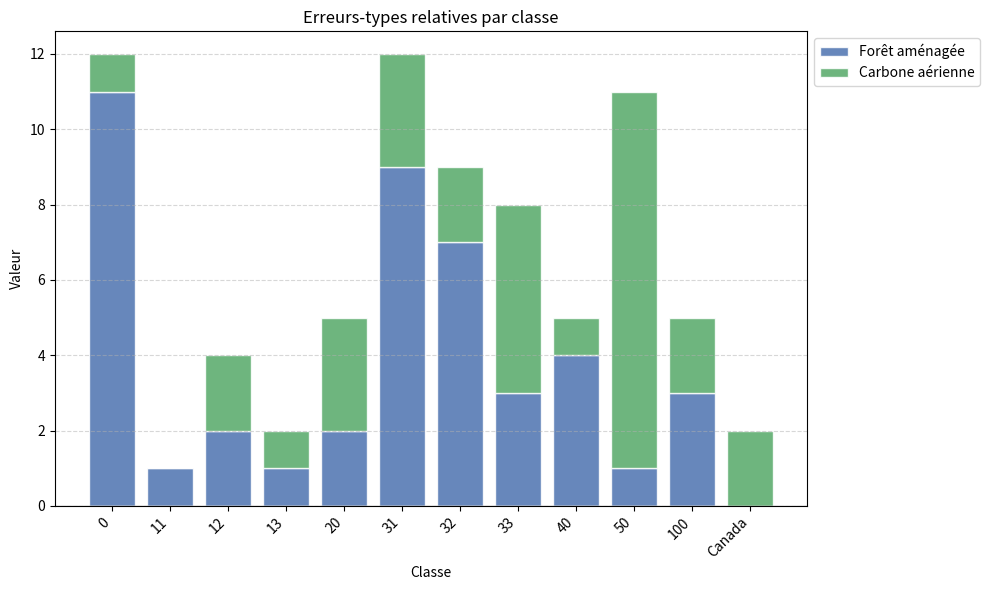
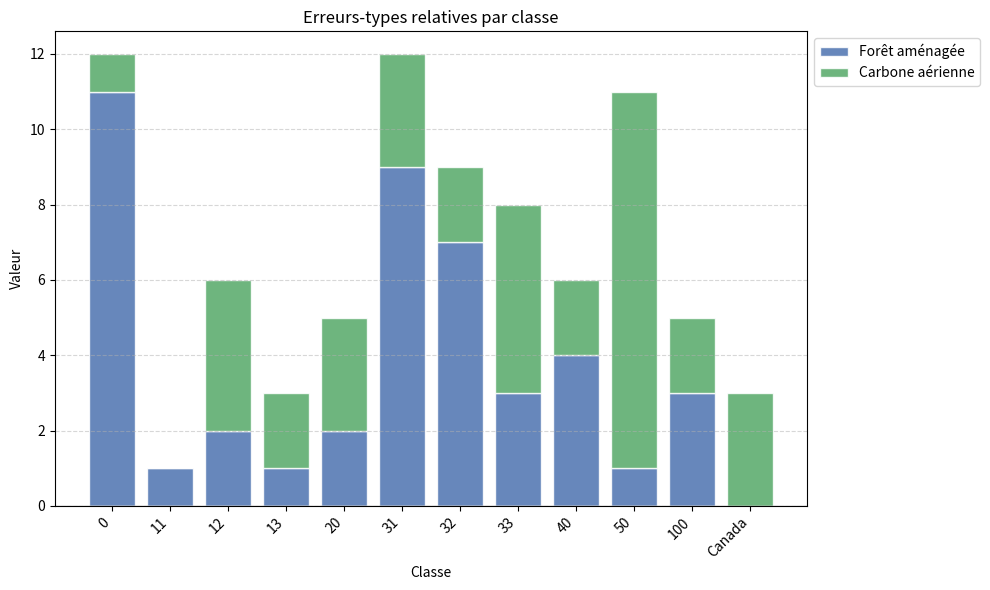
Carbone aérienne, 12: 2 -> 4
Carbone aérienne, 13: 1 -> 2
Carbone aérienne, 40: 1 -> 2
Carbone aérienne, Canada: 2 -> 3
